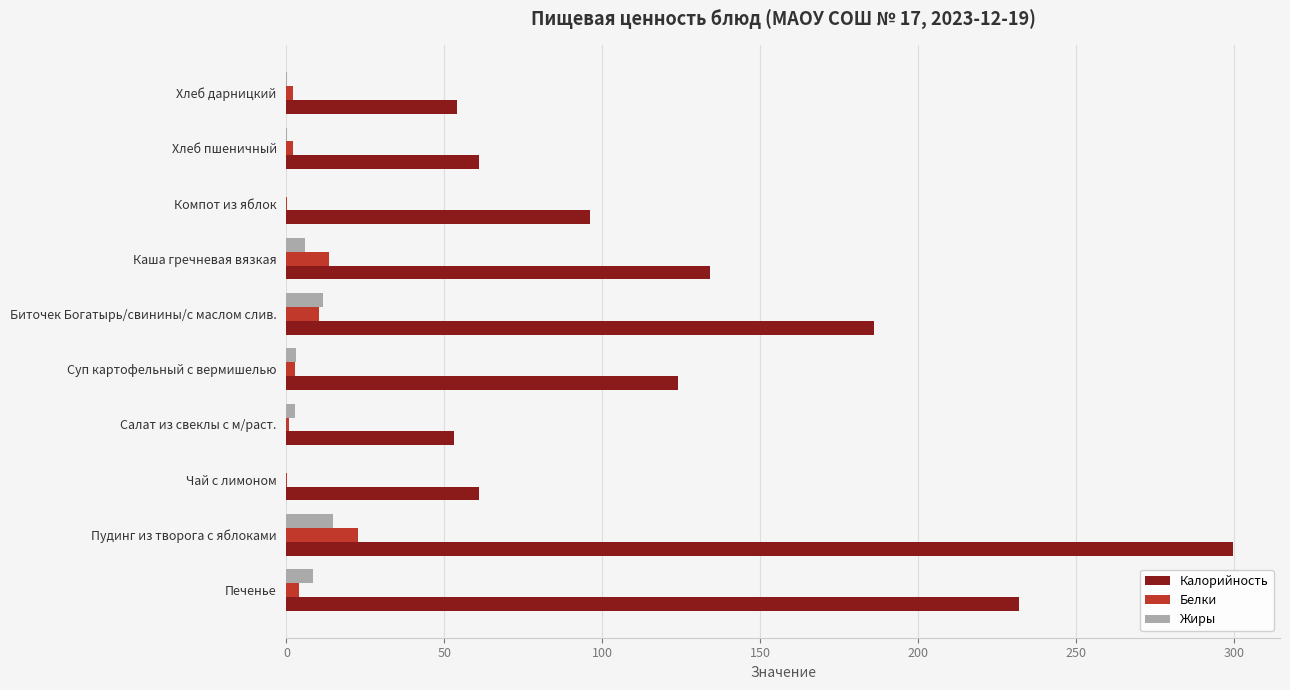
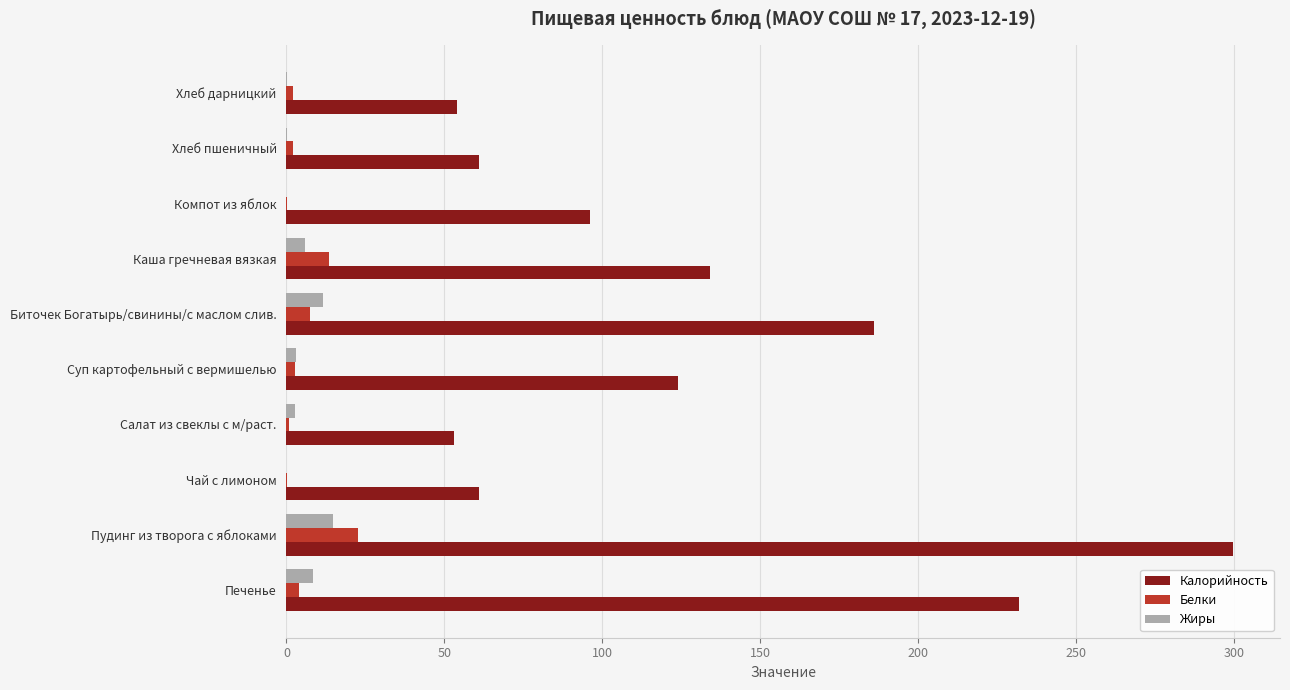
Белки, Биточек Богатырь/свинины/с маслом слив.: 10 -> 7
